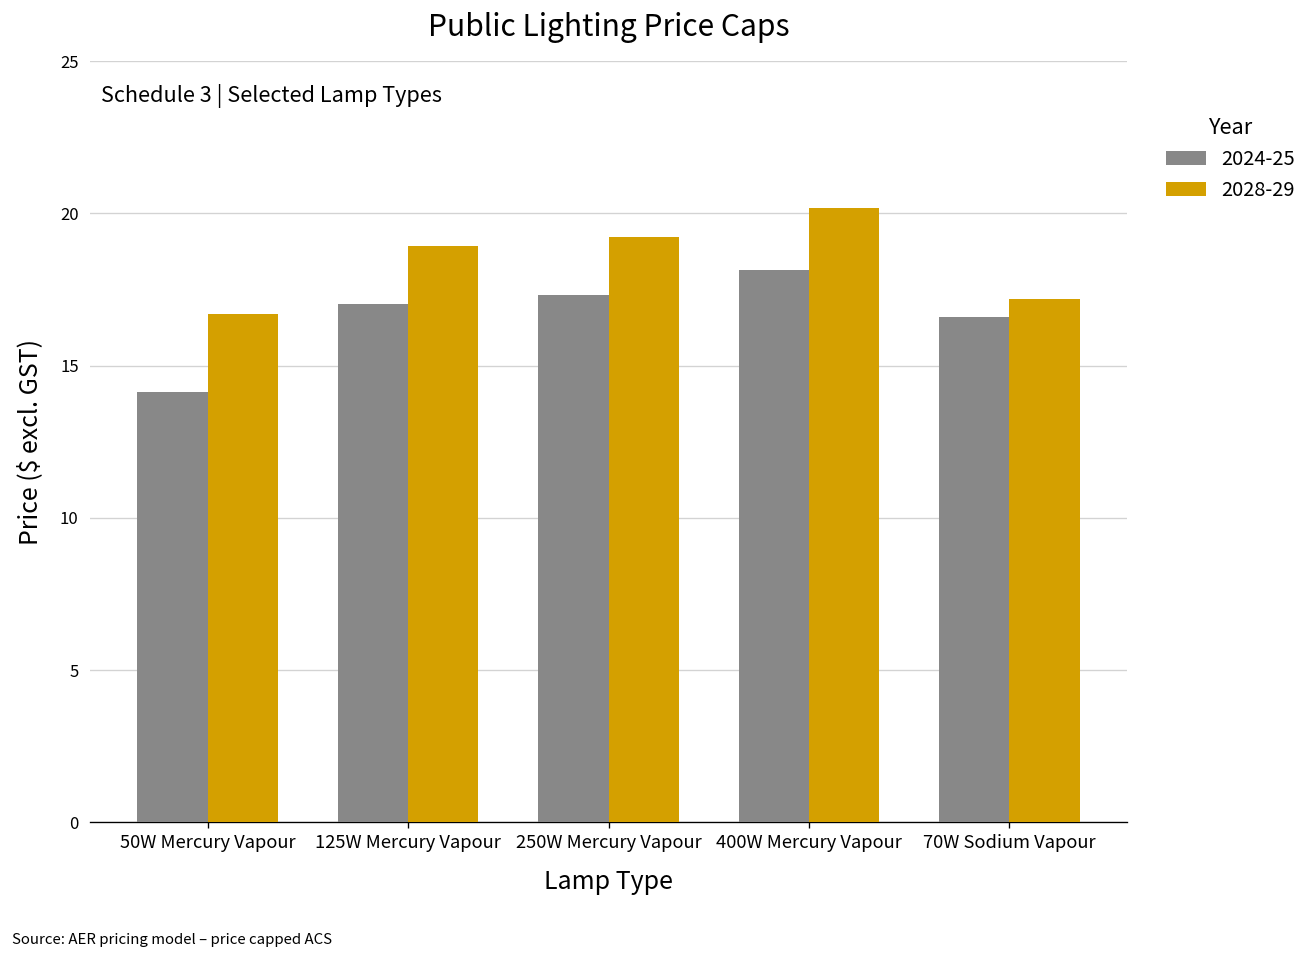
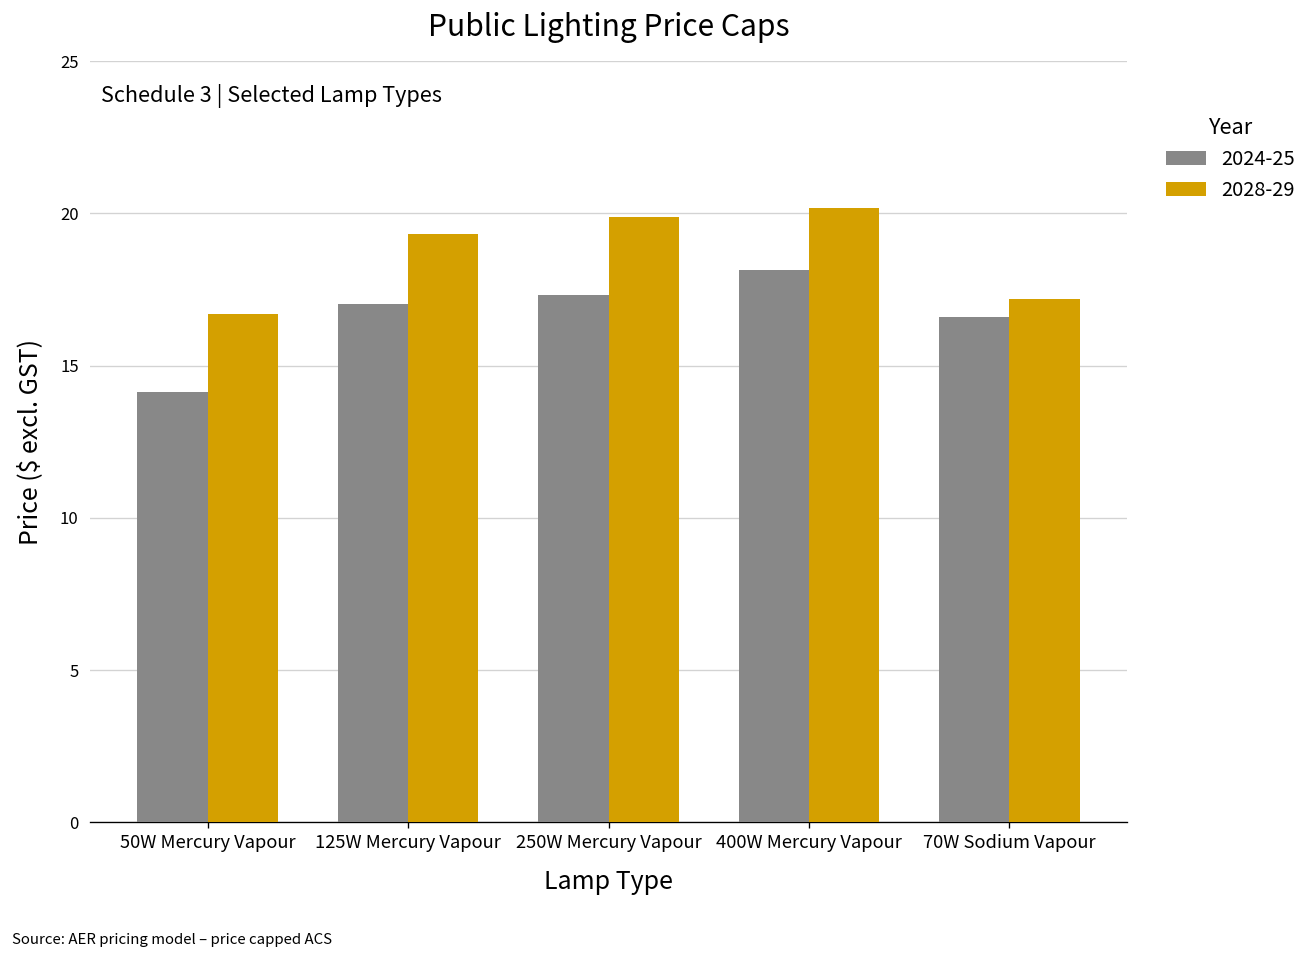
2028-29, 125W Mercury Vapour: 18.9 -> 19.3
2028-29, 250W Mercury Vapour: 19.2 -> 19.9
